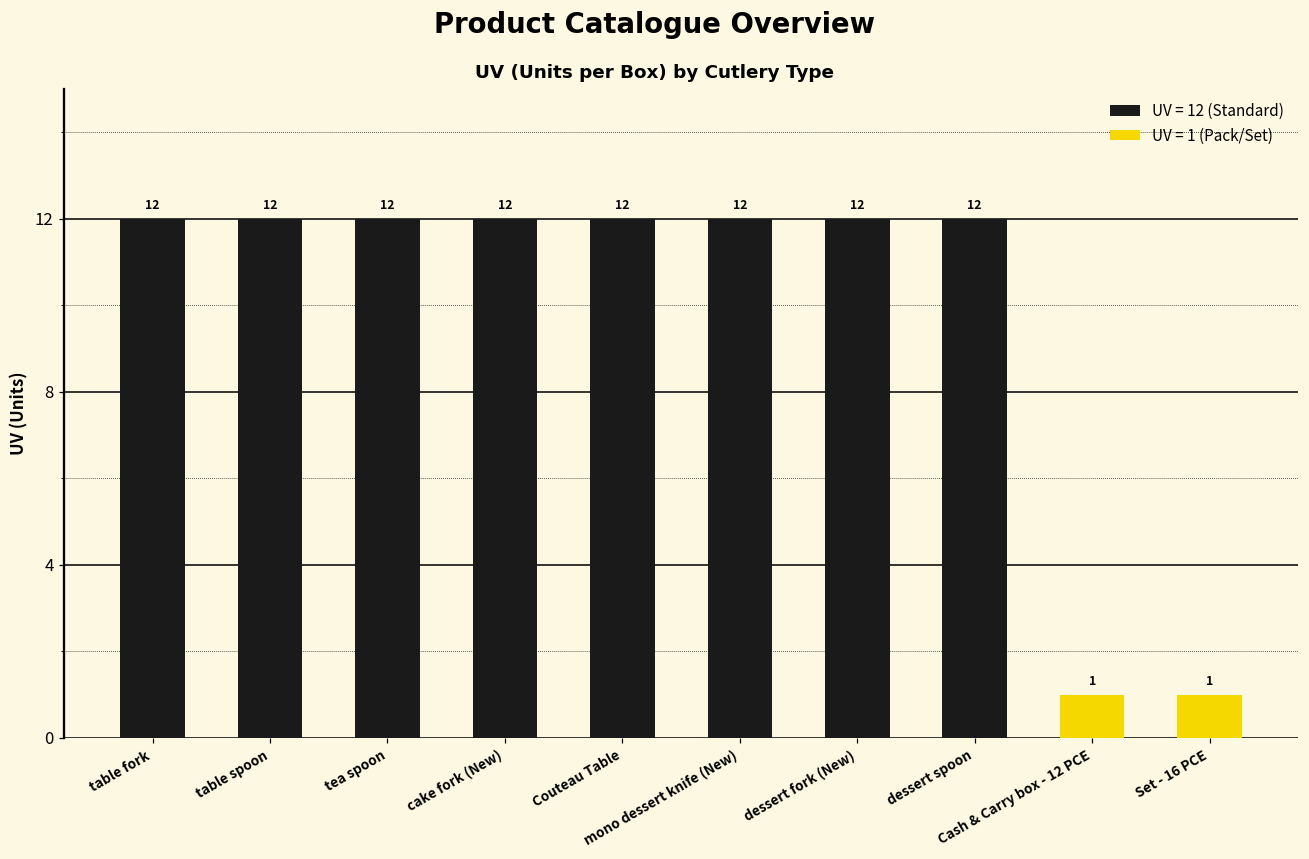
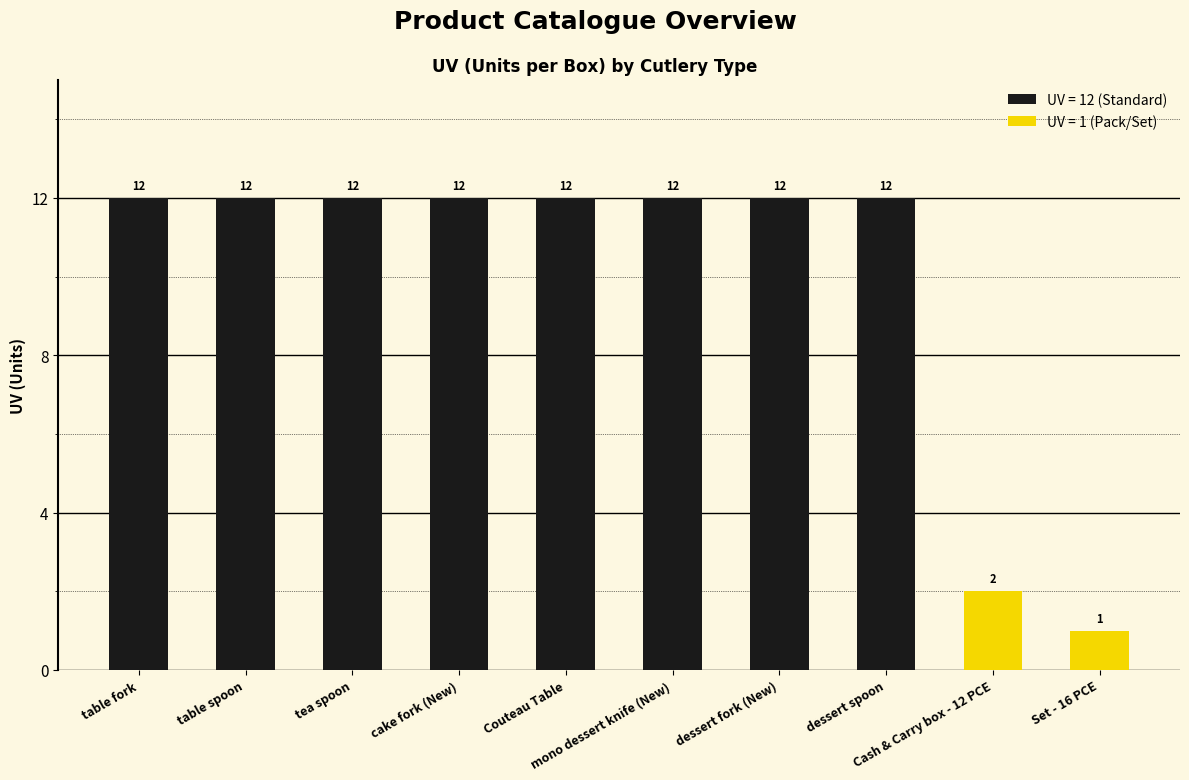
Cash & Carry box - 12 PCE: 1 -> 2
